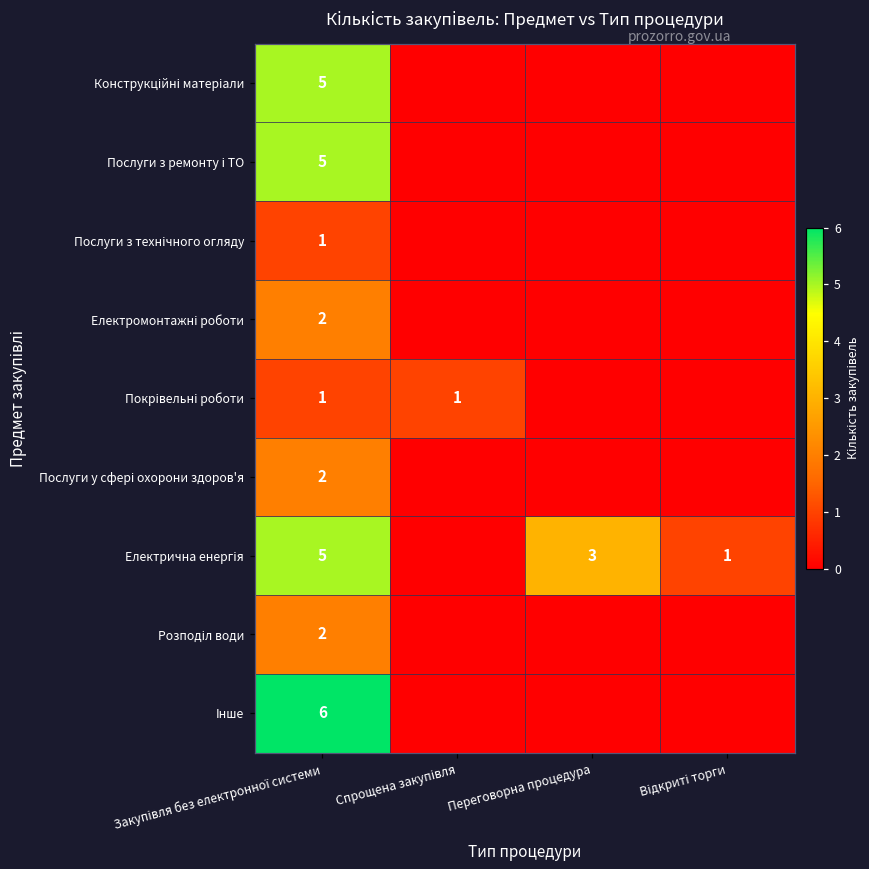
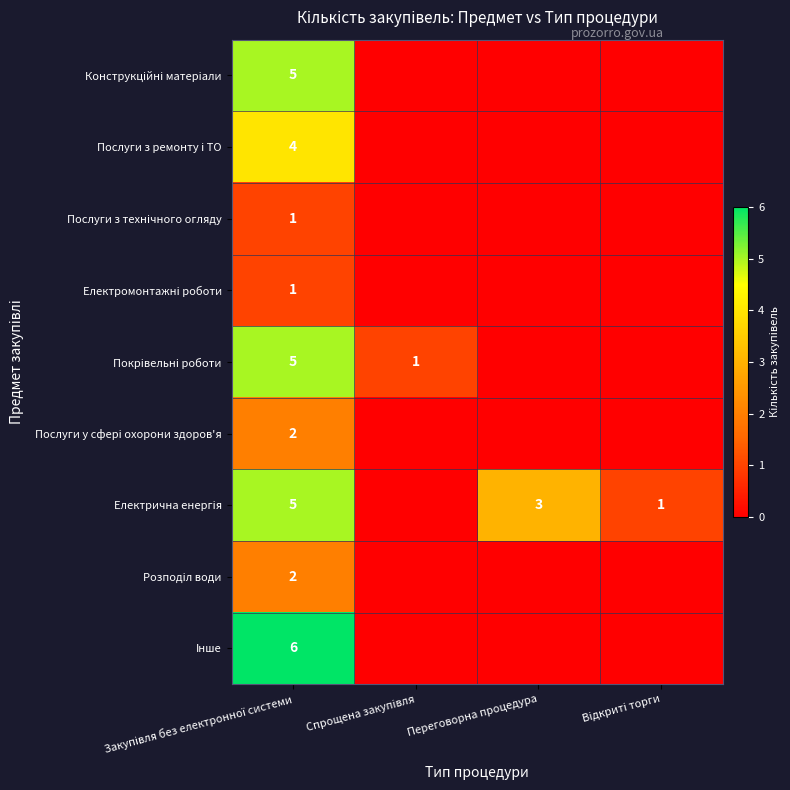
Послуги з ремонту і ТО, Закупівля без електронної системи: 5 -> 4
Електромонтажні роботи, Закупівля без електронної системи: 2 -> 1
Покрівельні роботи, Закупівля без електронної системи: 1 -> 5
